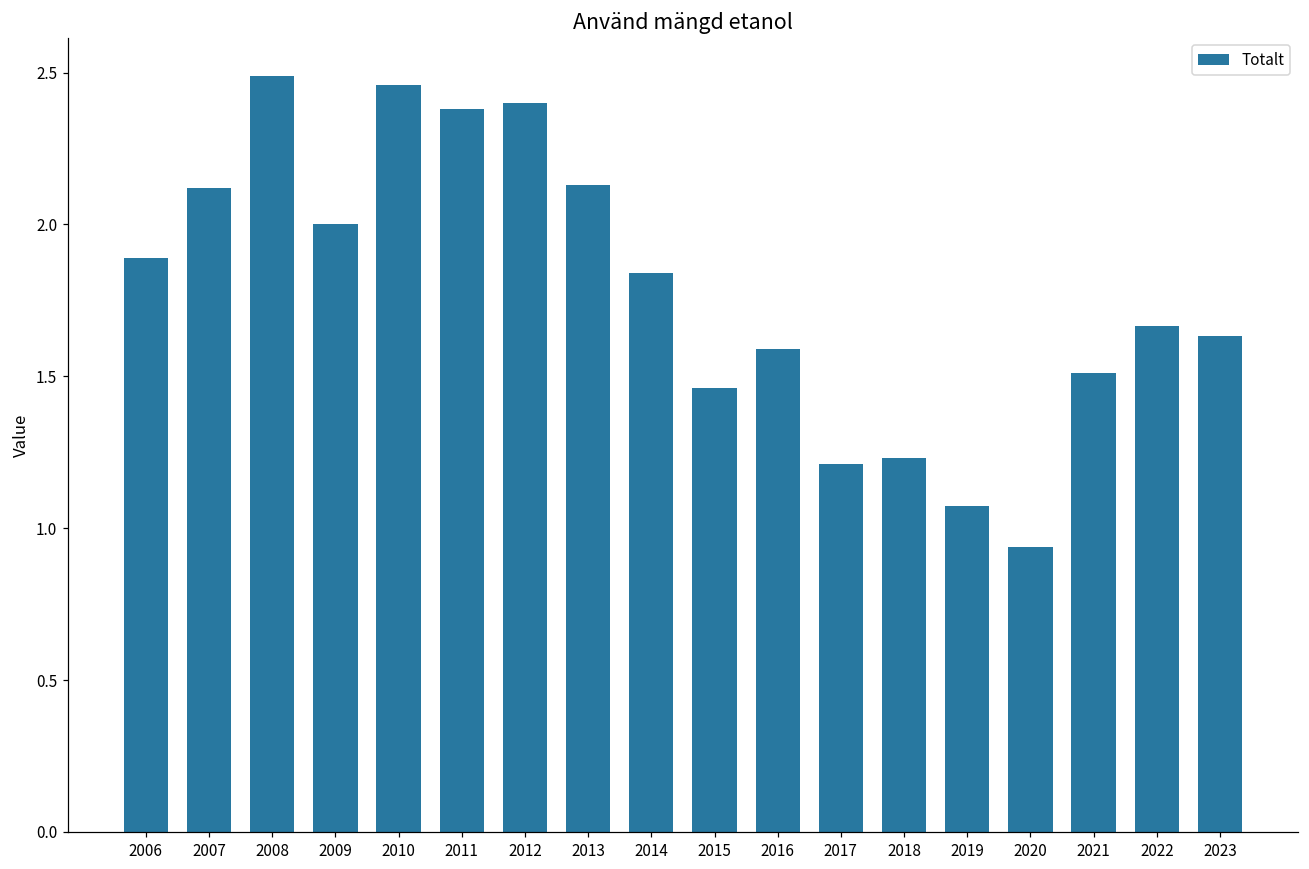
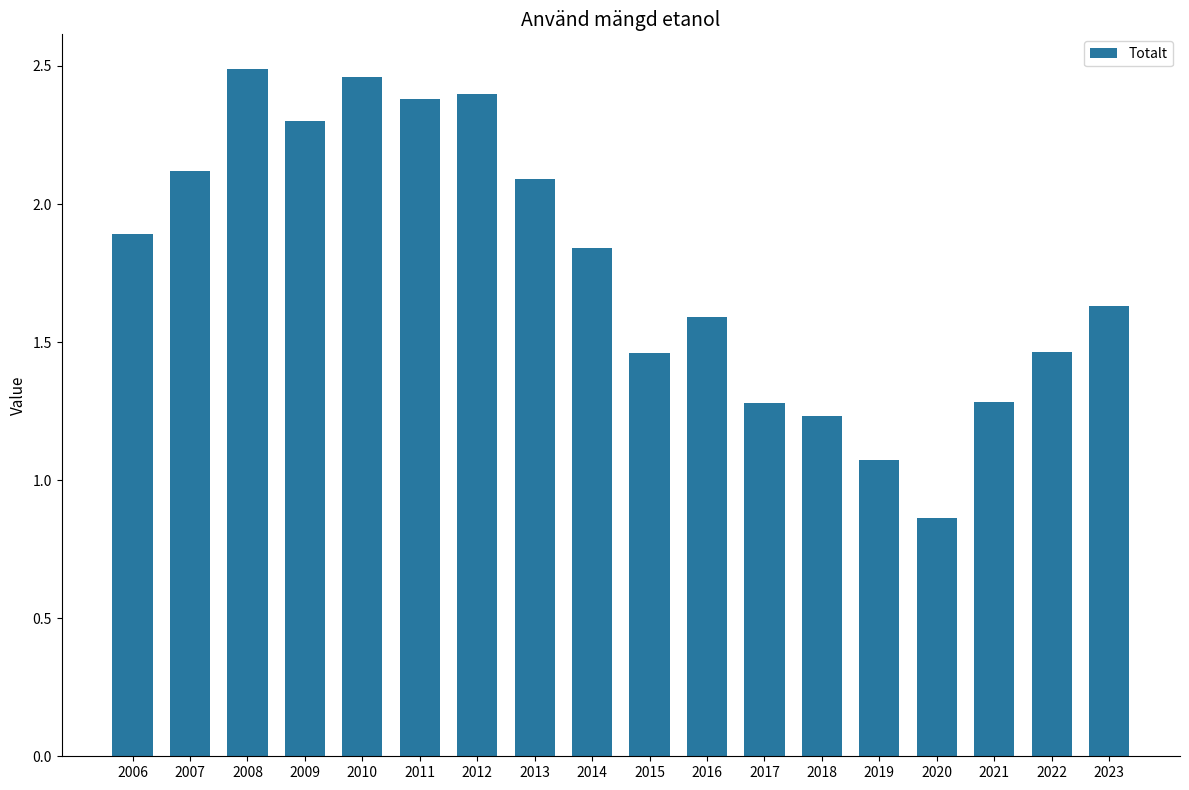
2009: 2.0 -> 2.3
2013: 2.13 -> 2.09
2017: 1.21 -> 1.28
2020: 0.94 -> 0.86
2021: 1.51 -> 1.28
2022: 1.67 -> 1.47
